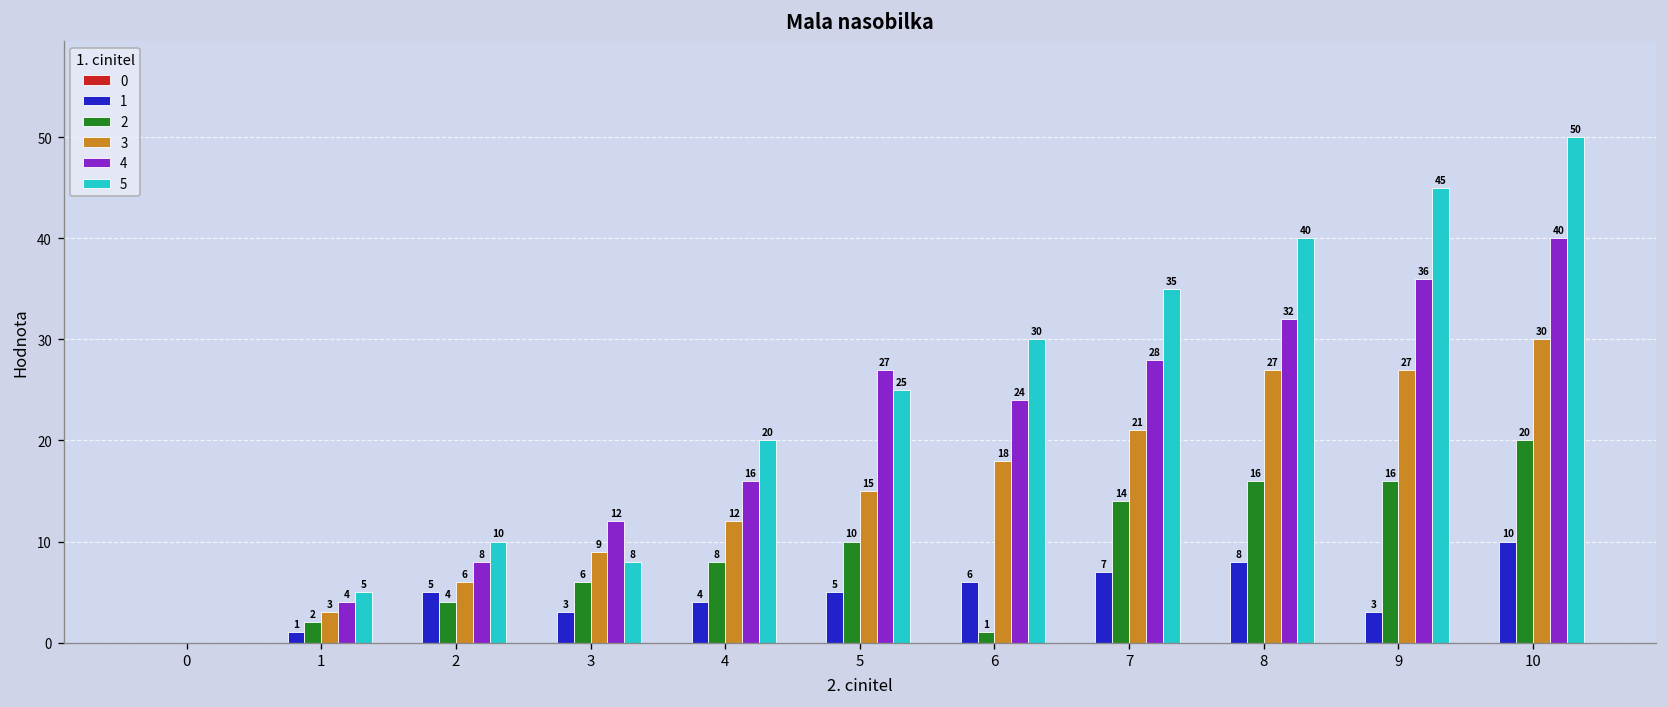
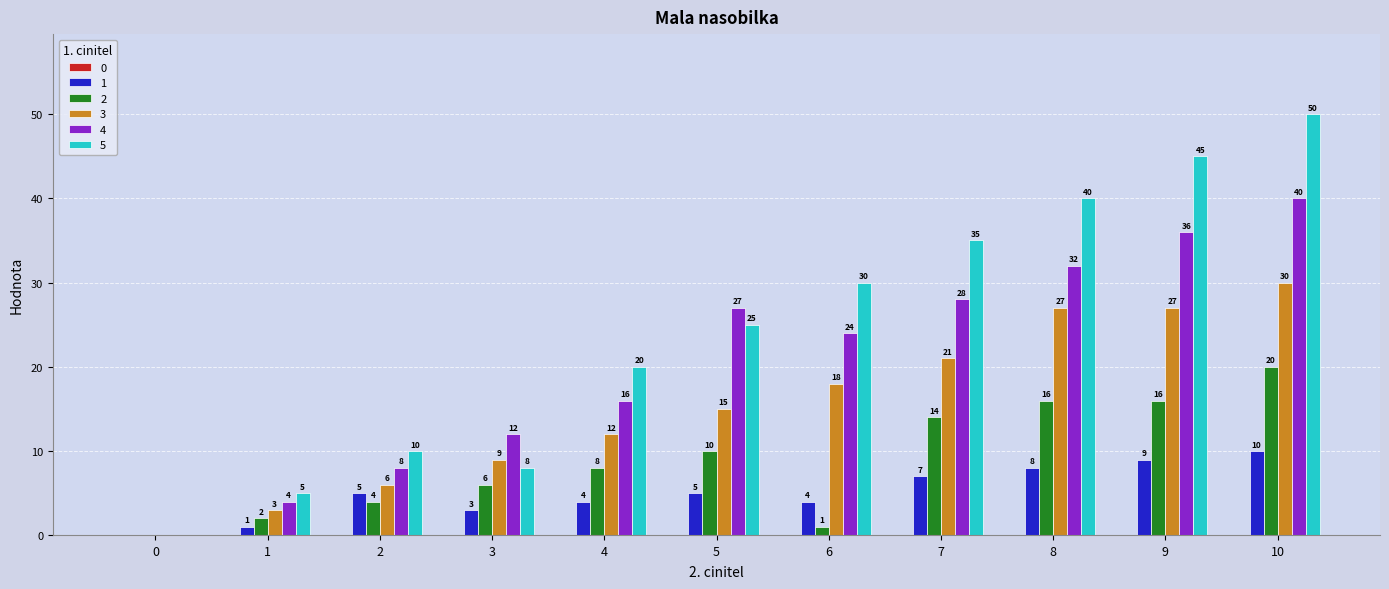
1, 6: 6 -> 4
1, 9: 3 -> 9
